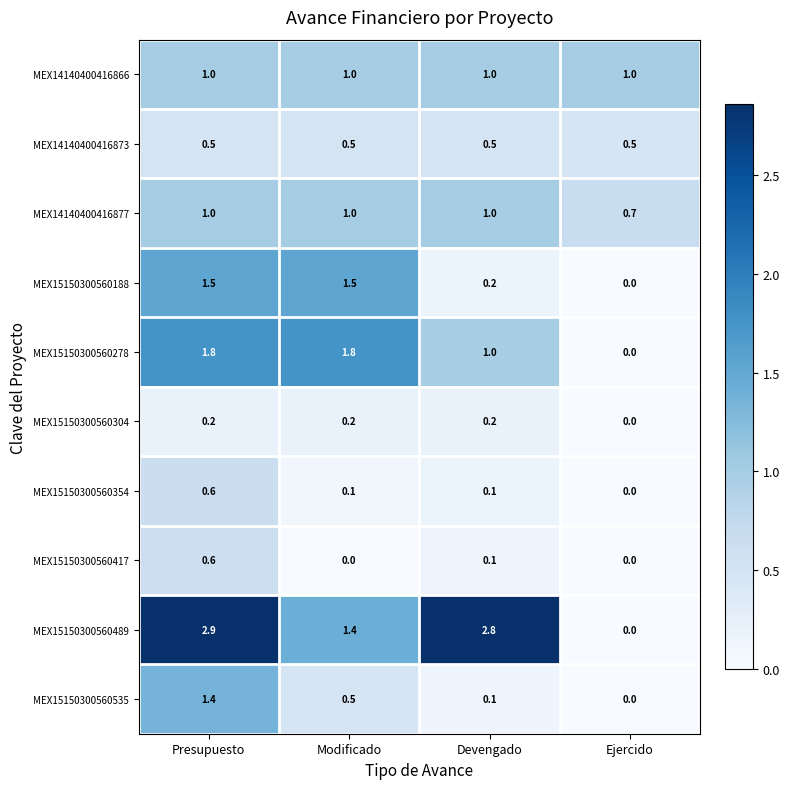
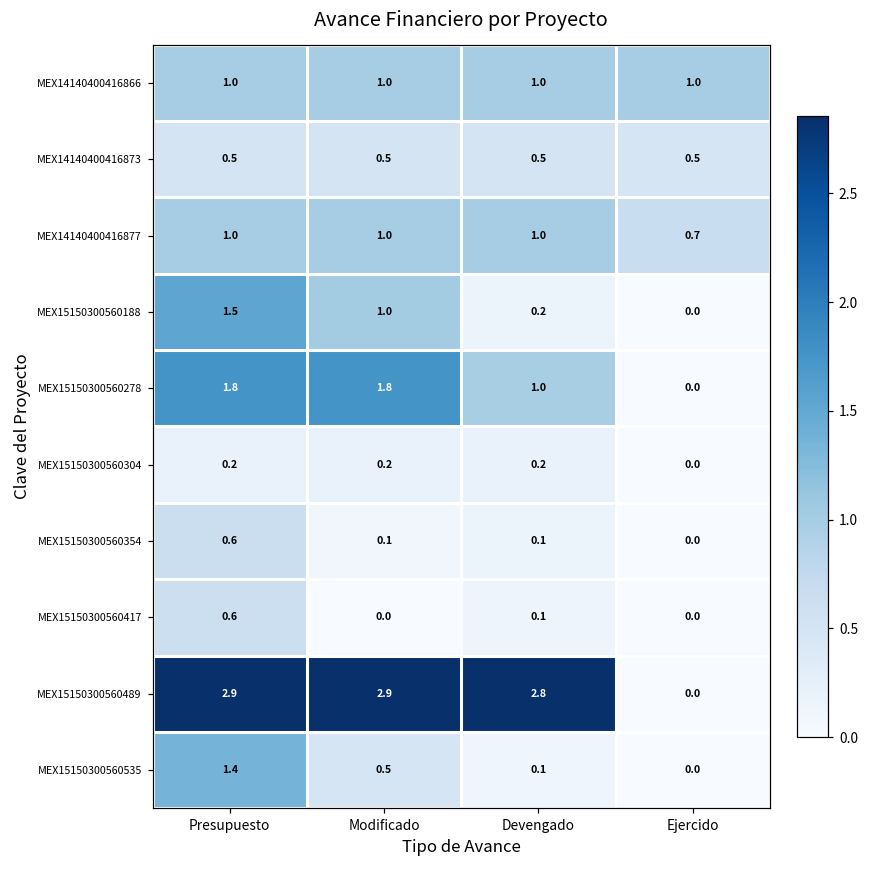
MEX15150300560188, Modificado: 1.5 -> 1.0
MEX15150300560489, Modificado: 1.4 -> 2.9
